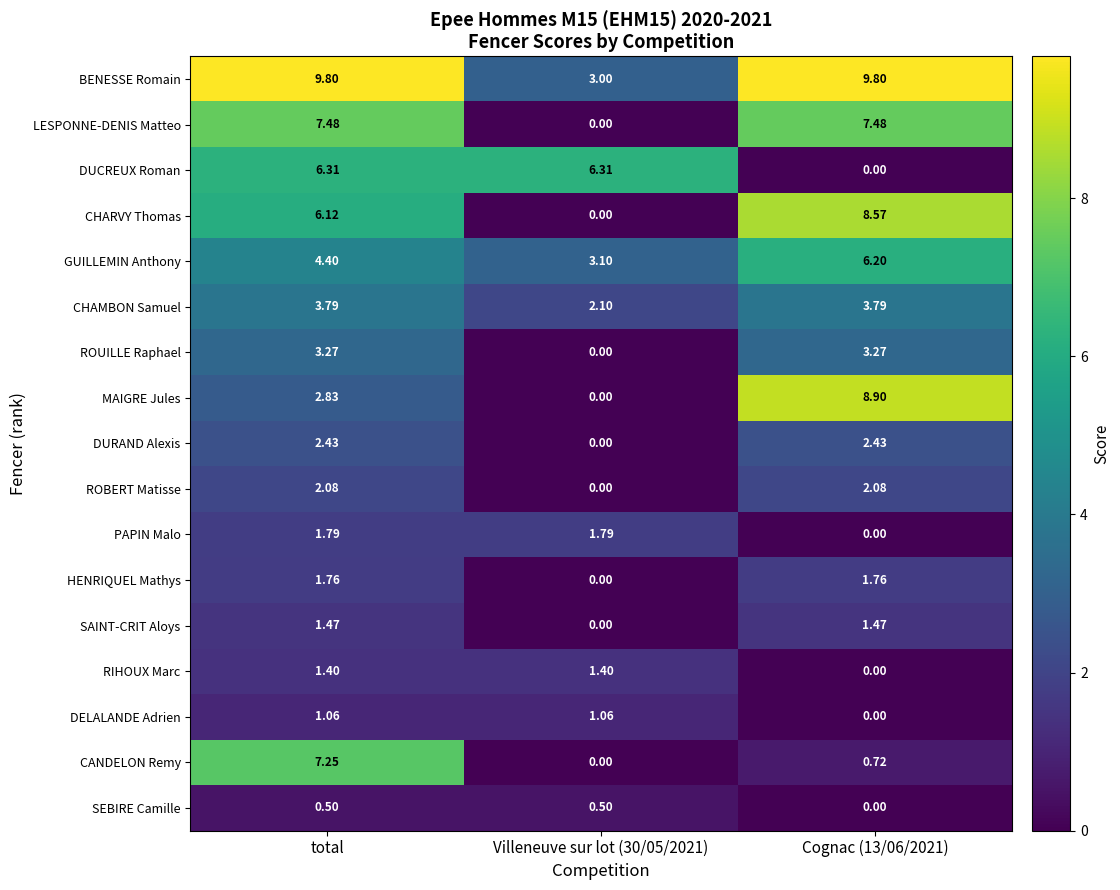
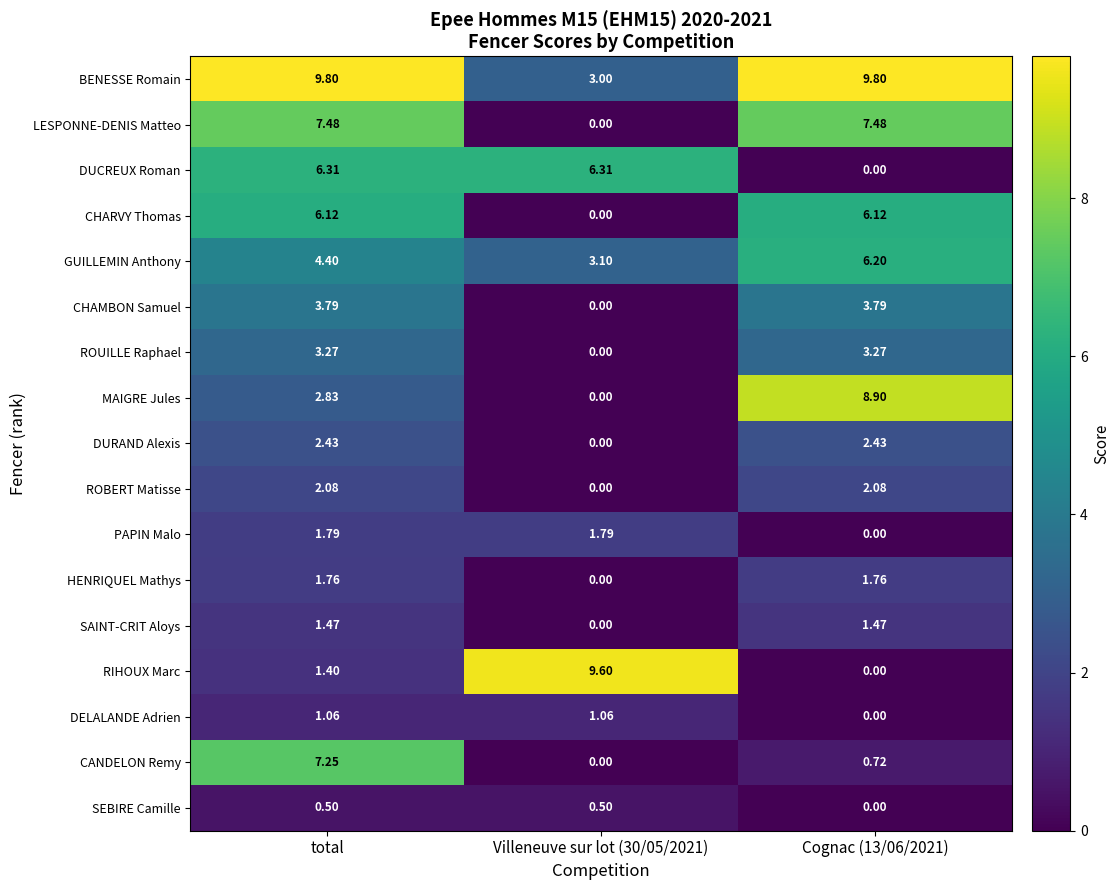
CHARVY Thomas, Cognac (13/06/2021): 8.57 -> 6.12
CHAMBON Samuel, Villeneuve sur lot (30/05/2021): 2.10 -> 0.00
RIHOUX Marc, Villeneuve sur lot (30/05/2021): 1.40 -> 9.60
